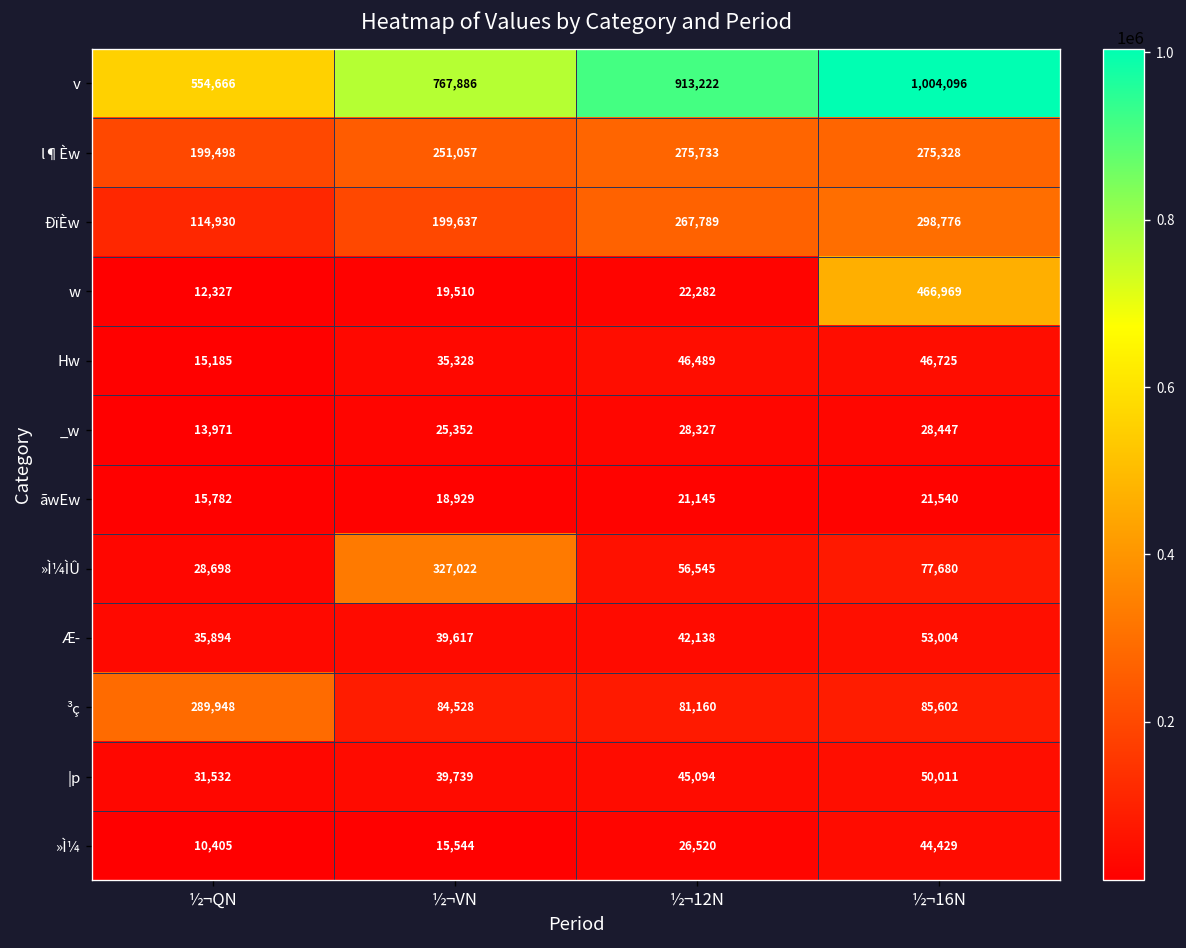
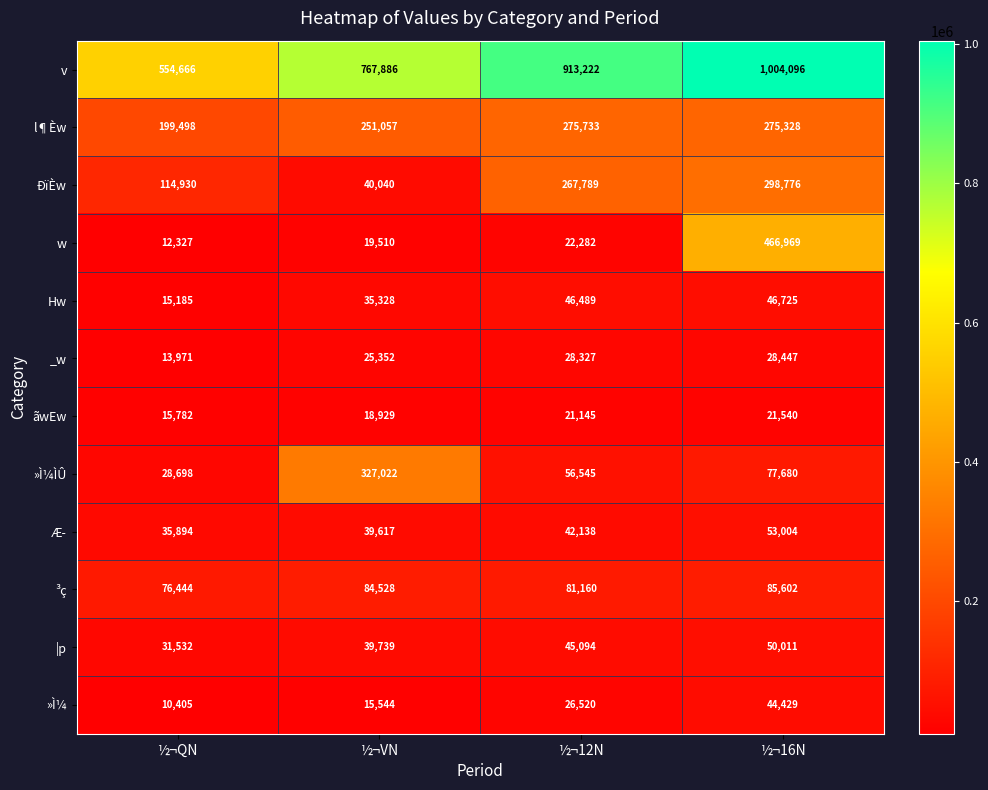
ÐïÈw, ½¬VN: 199,637 -> 40,040
³ç, ½¬QN: 289,948 -> 76,444
